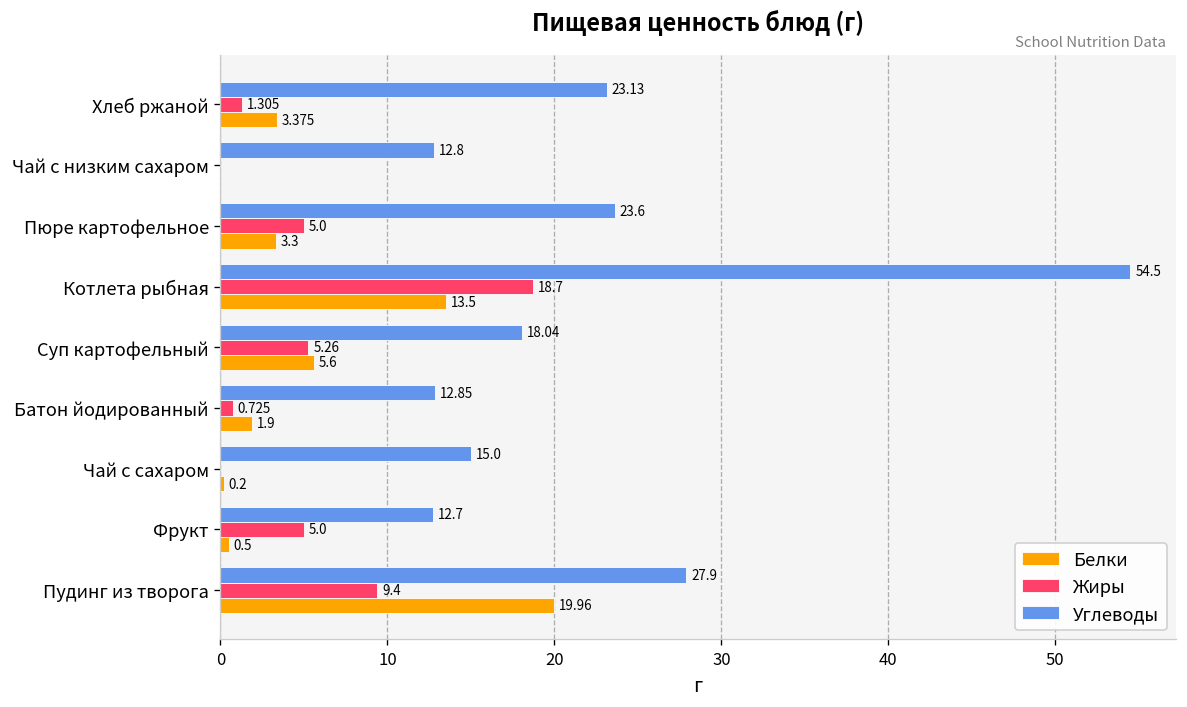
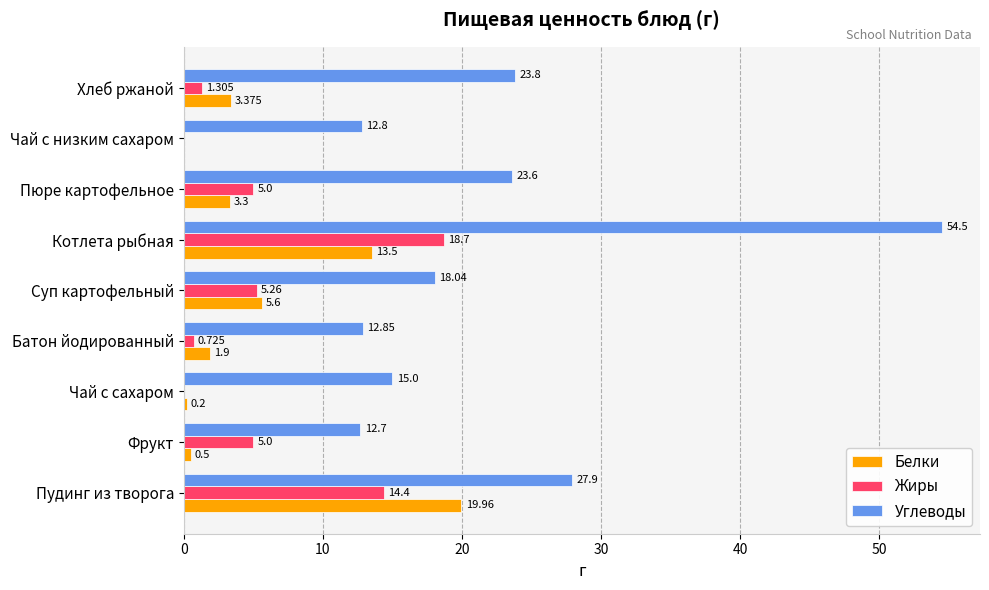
Углеводы, Хлеб ржаной: 23.13 -> 23.8
Жиры, Пудинг из творога: 9.4 -> 14.4
